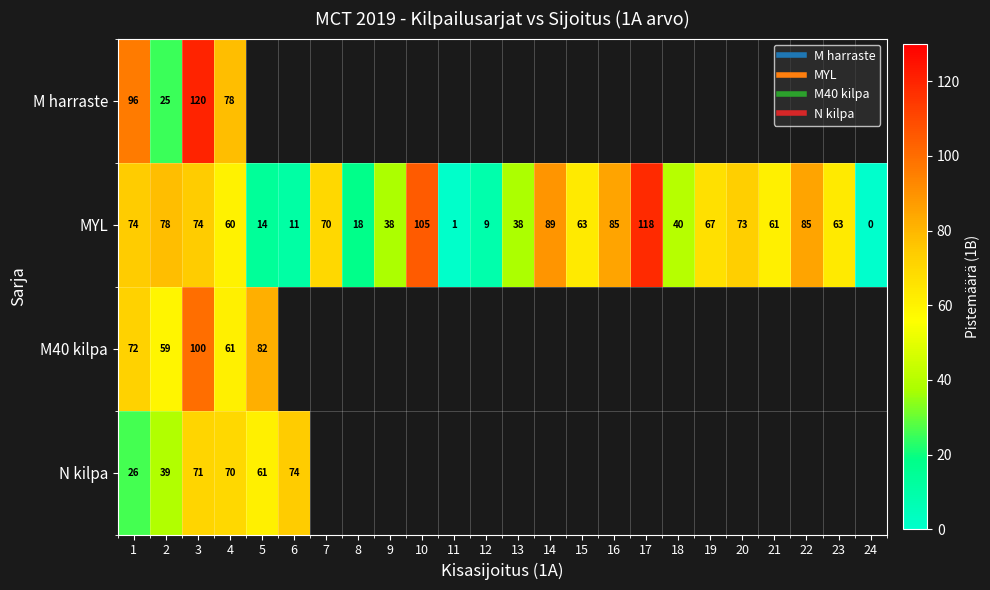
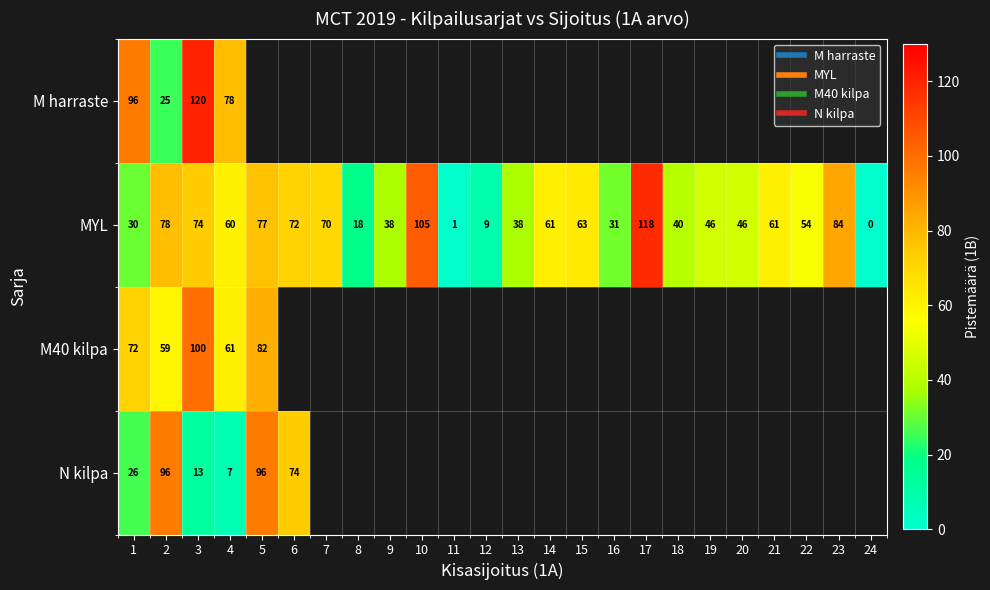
MYL, 1: 74 -> 30
MYL, 5: 14 -> 77
MYL, 6: 11 -> 72
MYL, 14: 89 -> 61
MYL, 16: 85 -> 31
MYL, 19: 67 -> 46
MYL, 20: 73 -> 46
MYL, 22: 85 -> 54
MYL, 23: 63 -> 84
N kilpa, 2: 39 -> 96
N kilpa, 3: 71 -> 13
N kilpa, 4: 70 -> 7
N kilpa, 5: 61 -> 96
